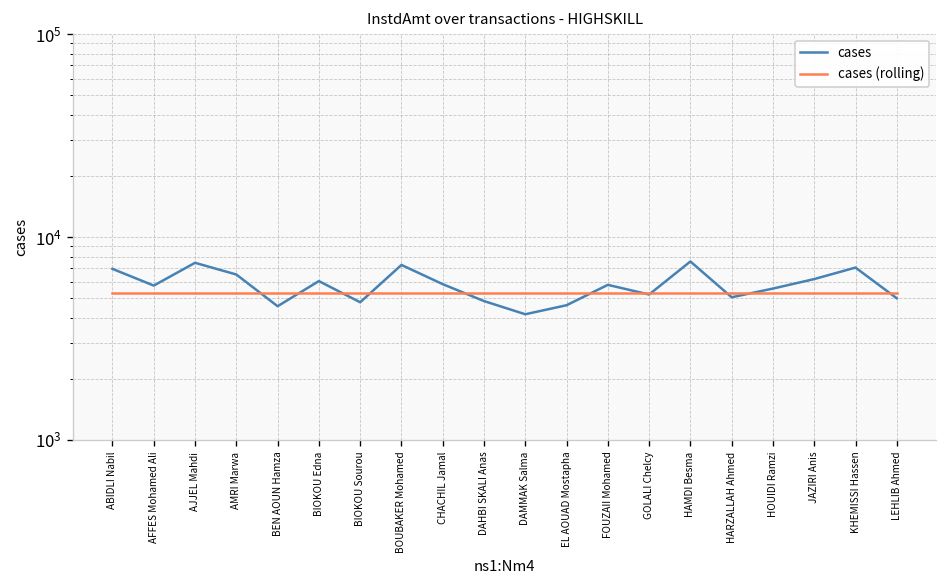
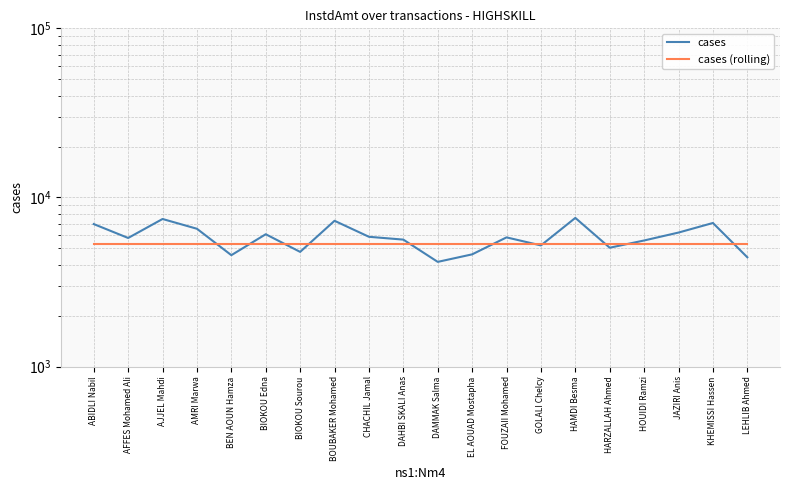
cases, DAHBI SKALI Anas: 4800 -> 5600
cases, LEHLIB Ahmed: 5000 -> 4400
